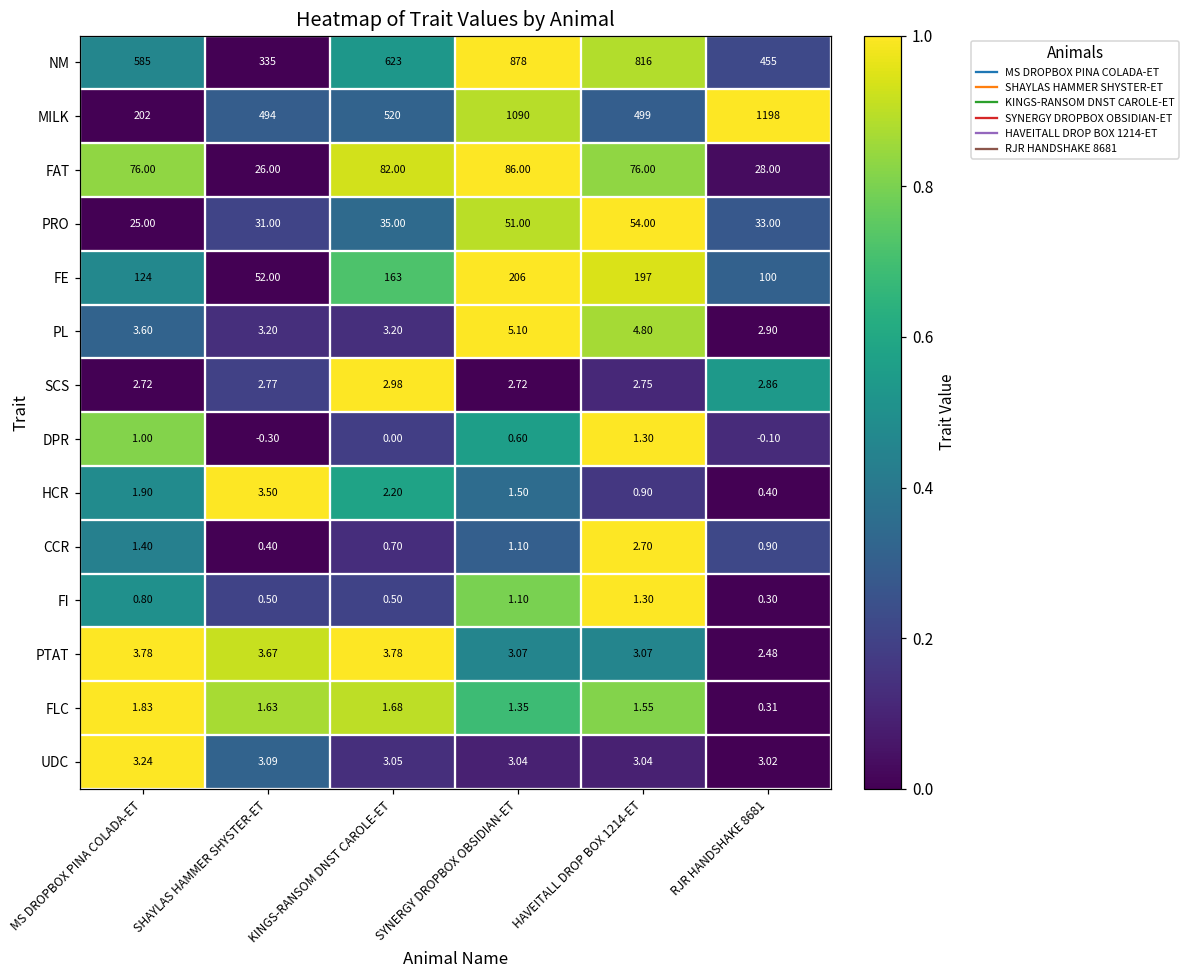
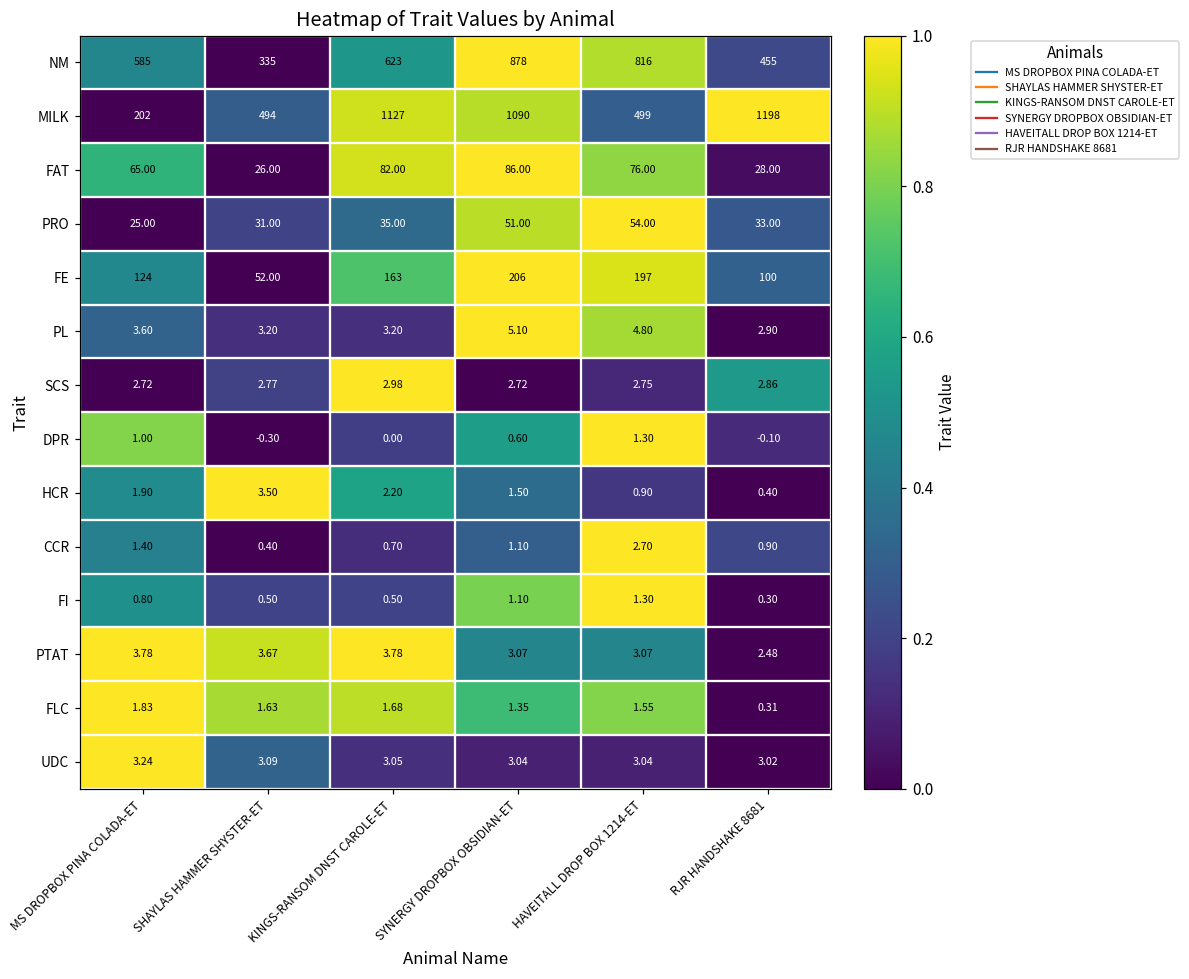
MILK, KINGS-RANSOM DNST CAROLE-ET: 520 -> 1127
FAT, MS DROPBOX PINA COLADA-ET: 76.00 -> 65.00
